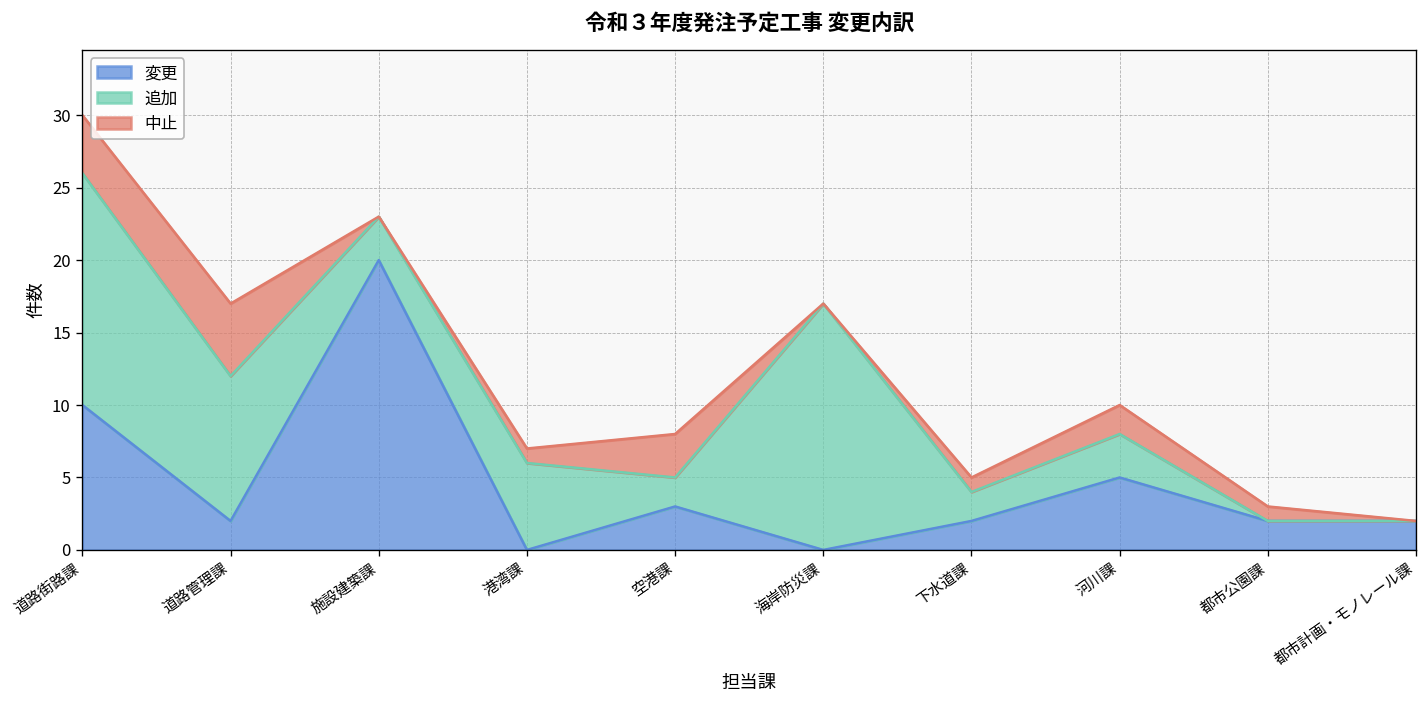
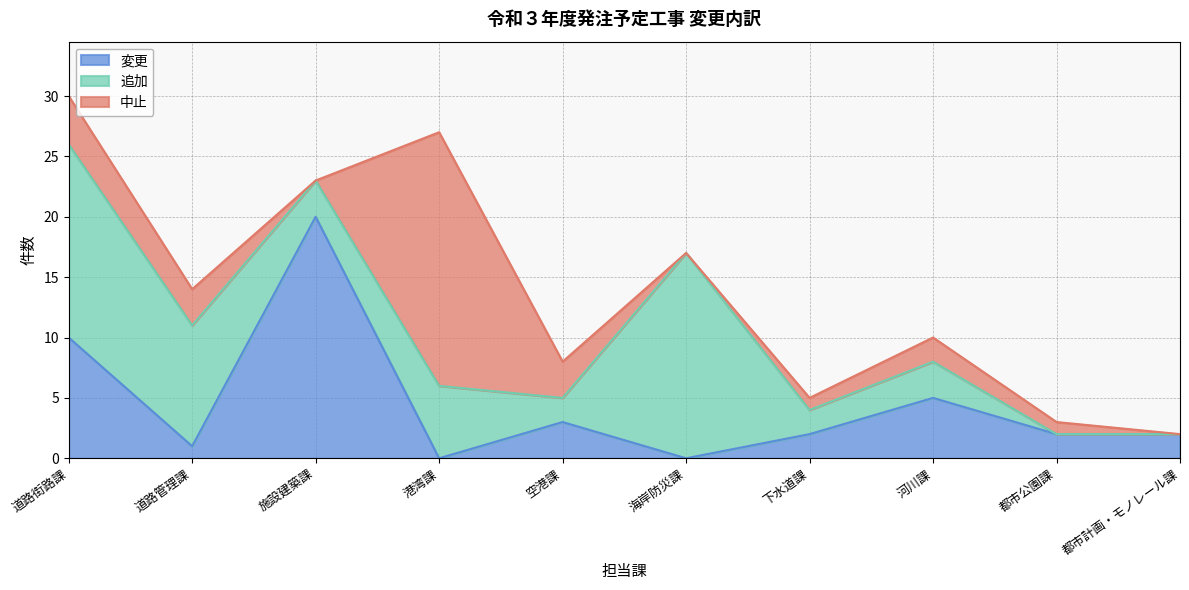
変更, 道路管理課: 2 -> 1
中止, 道路管理課: 5 -> 3
中止, 港湾課: 1 -> 21
